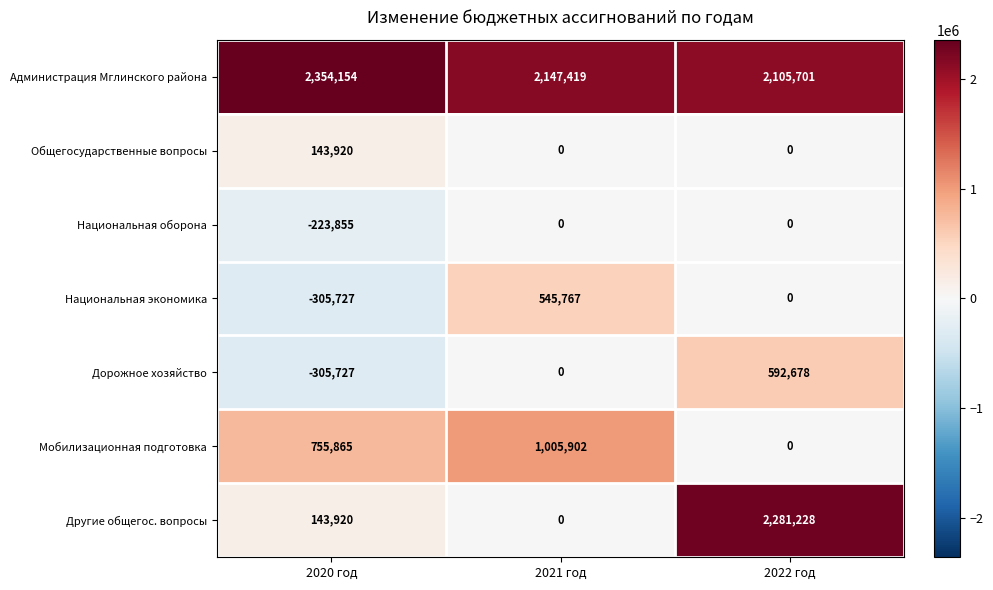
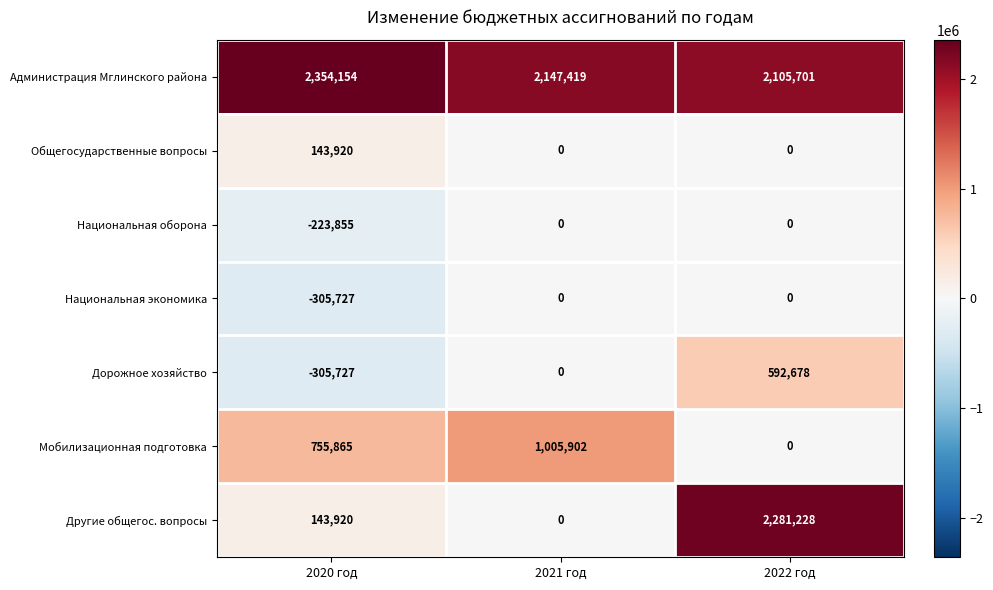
Национальная экономика, 2021 год: 545,767 -> 0
